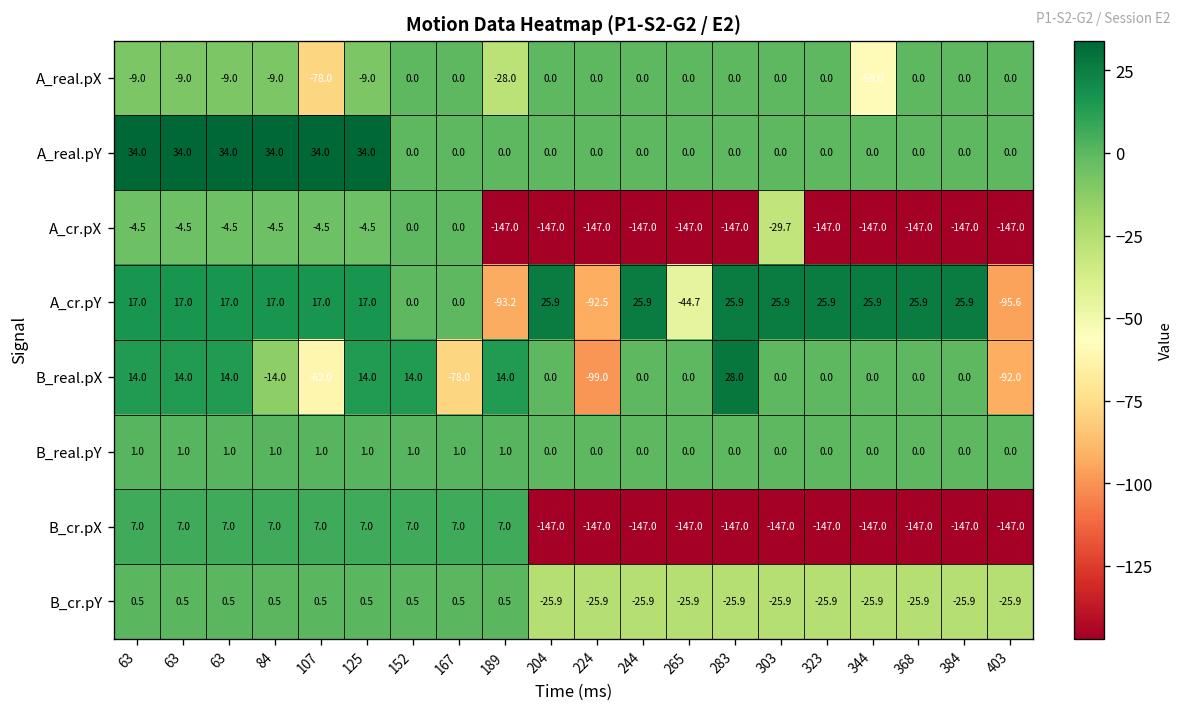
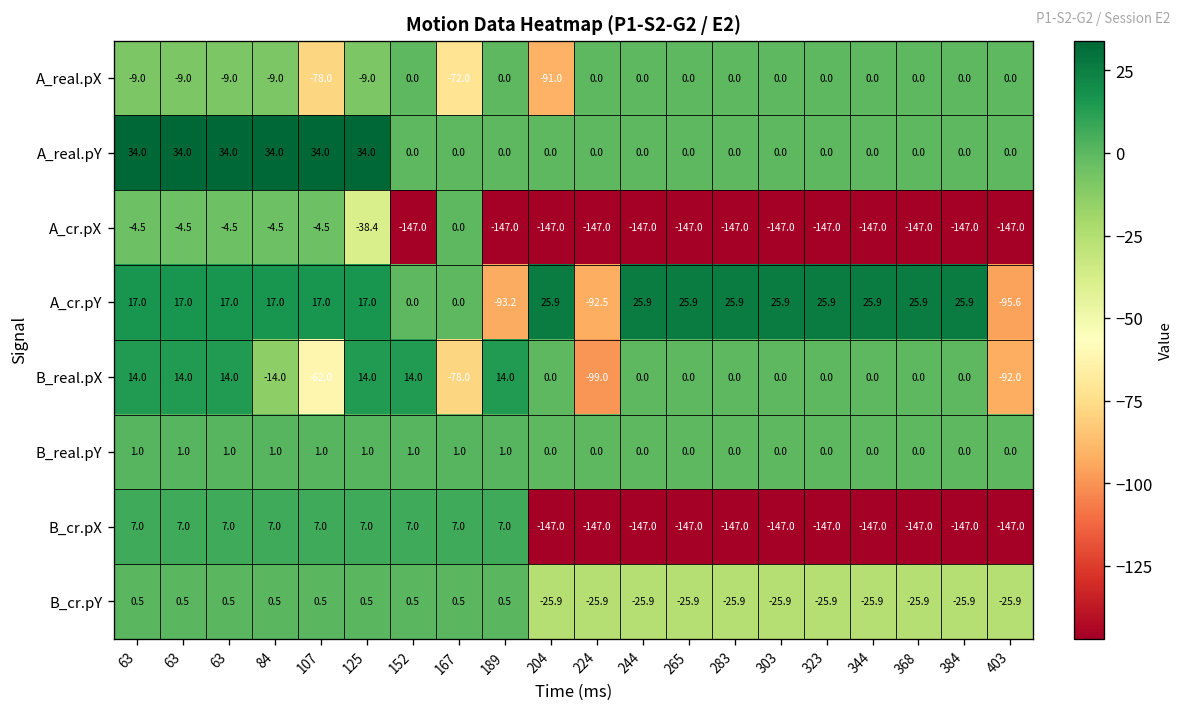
A_real.pX, 167: 0.0 -> -72.0
A_real.pX, 189: -28.0 -> 0.0
A_real.pX, 204: 0.0 -> -91.0
A_real.pX, 344: -59.0 -> 0.0
A_cr.pX, 125: -4.5 -> -38.4
A_cr.pX, 152: 0.0 -> -147.0
A_cr.pX, 303: -29.7 -> -147.0
A_cr.pY, 265: -44.7 -> 25.9
B_real.pX, 283: 28.0 -> 0.0
